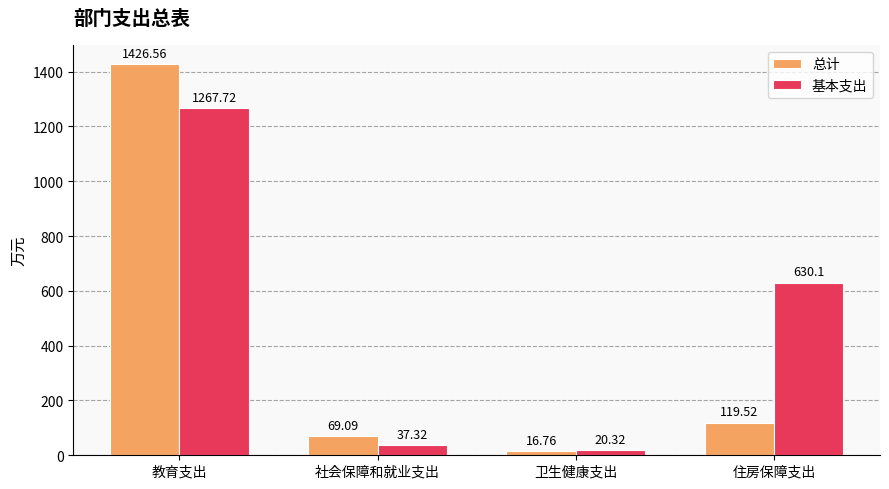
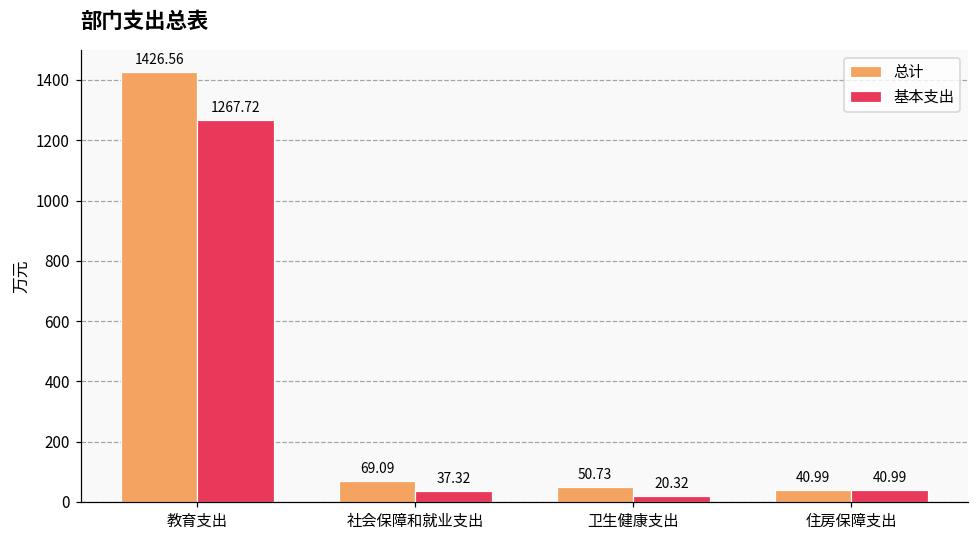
总计, 卫生健康支出: 16.76 -> 50.73
总计, 住房保障支出: 119.52 -> 40.99
基本支出, 住房保障支出: 630.1 -> 40.99
